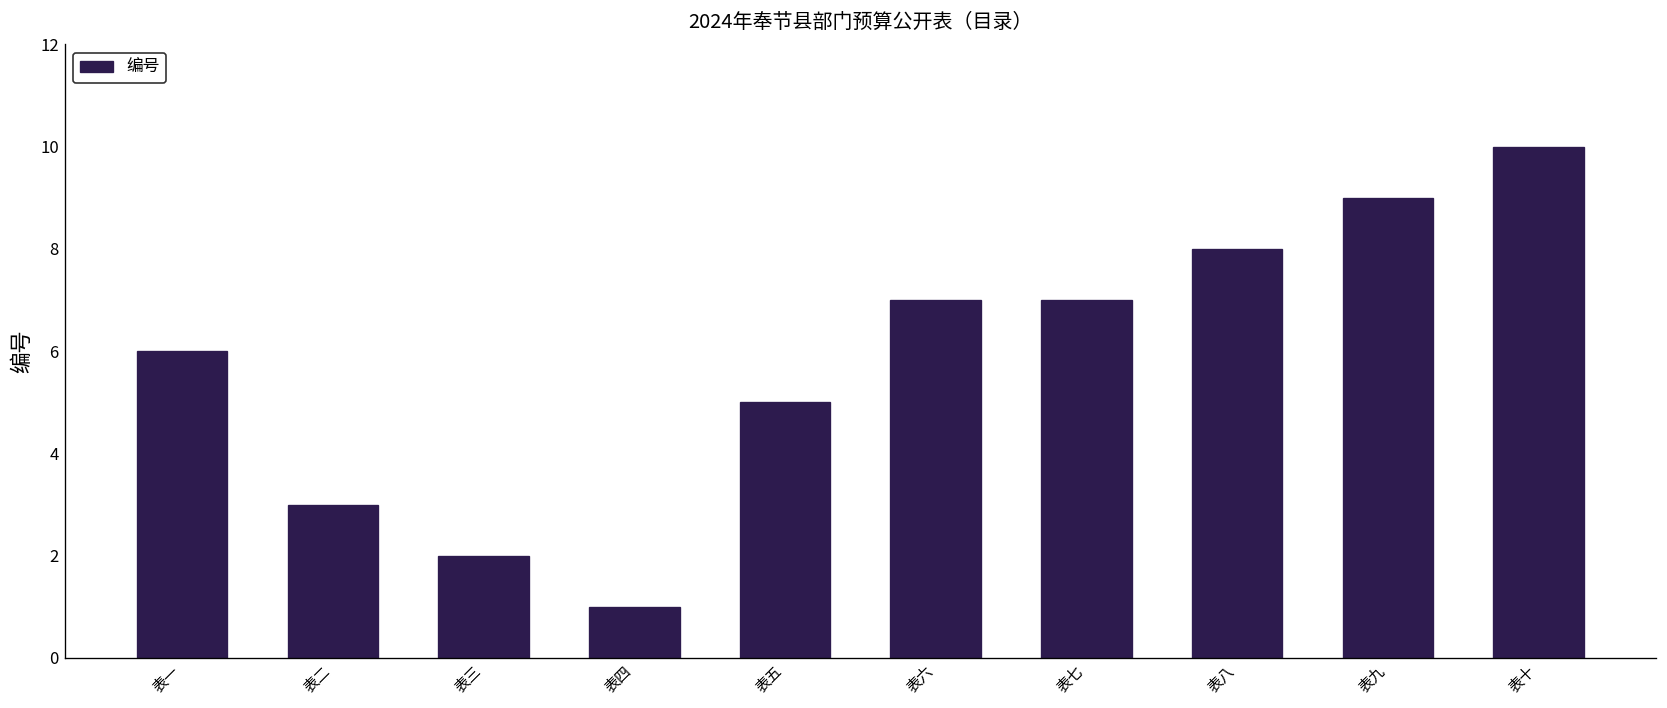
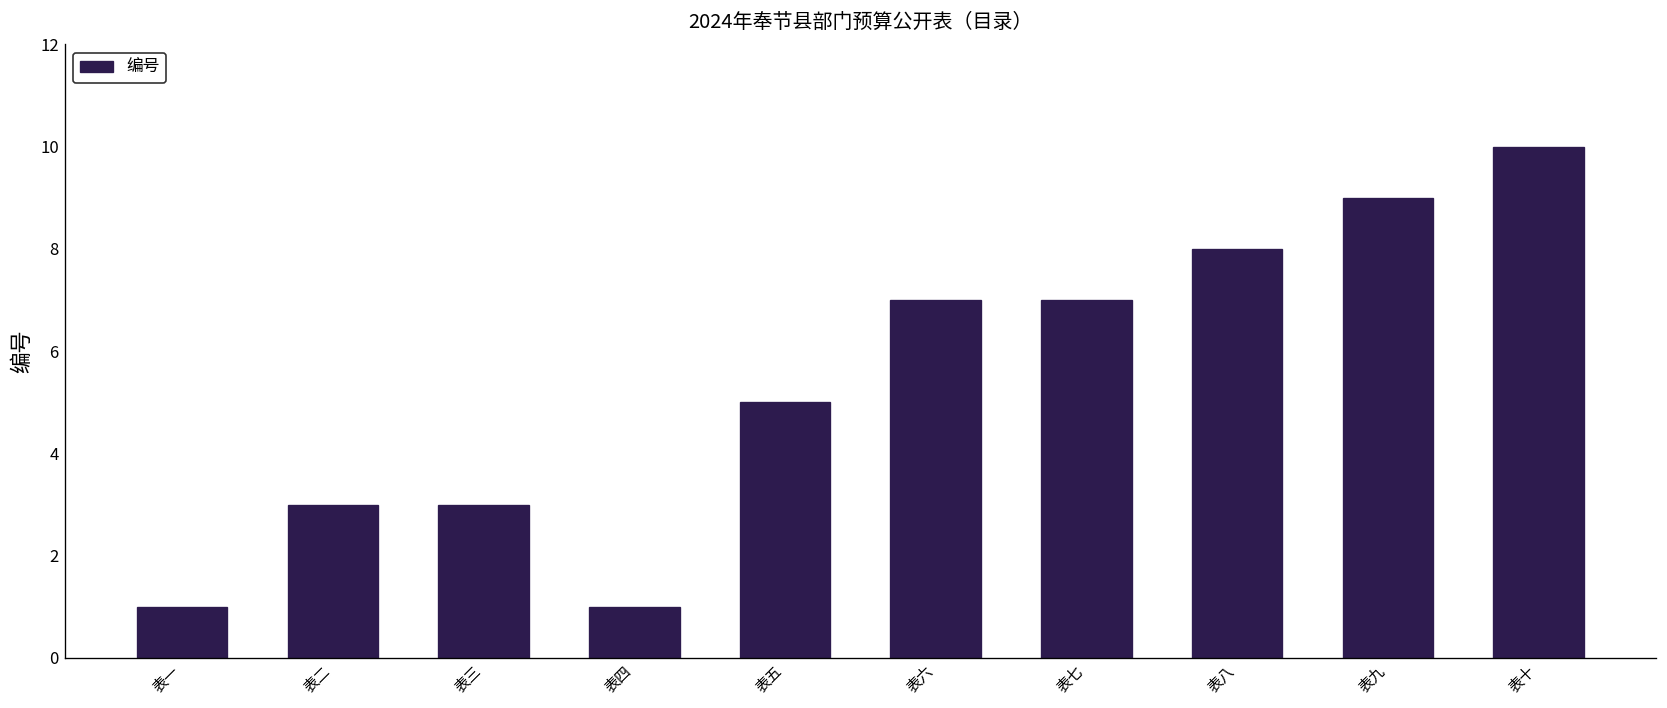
表一: 6 -> 1
表三: 2 -> 3
